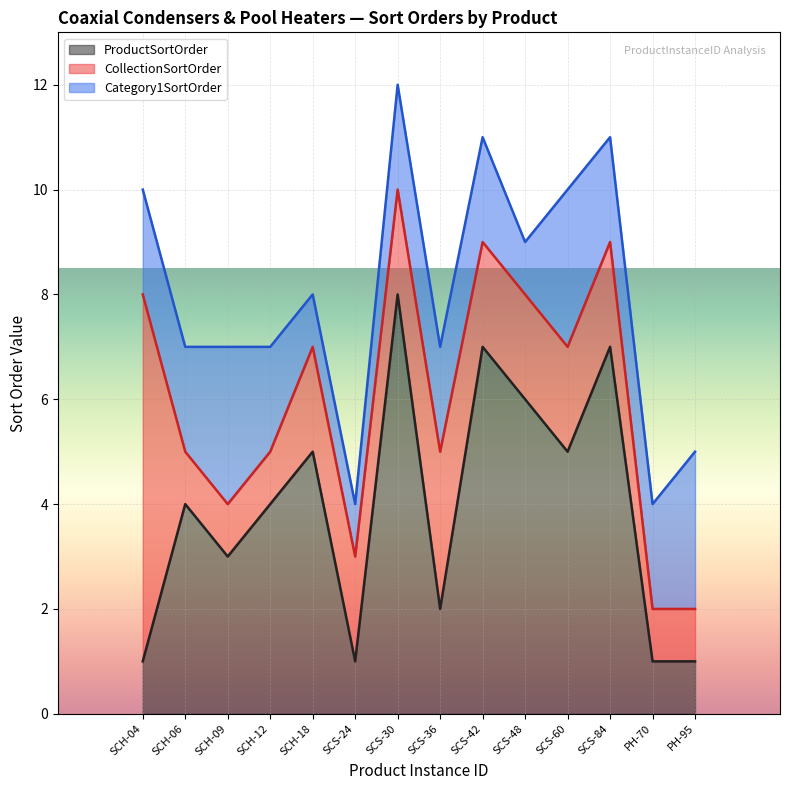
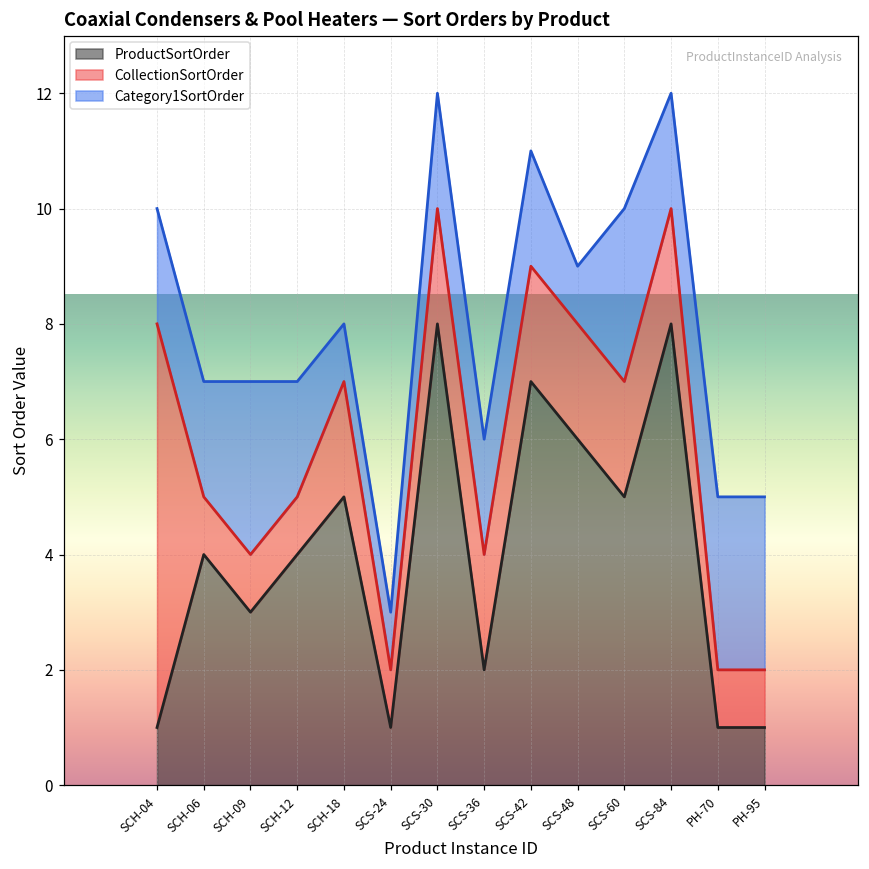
CollectionSortOrder, SCS-24: 2 -> 1
CollectionSortOrder, SCS-36: 3 -> 2
ProductSortOrder, SCS-84: 7 -> 8
Category1SortOrder, PH-70: 2 -> 3
